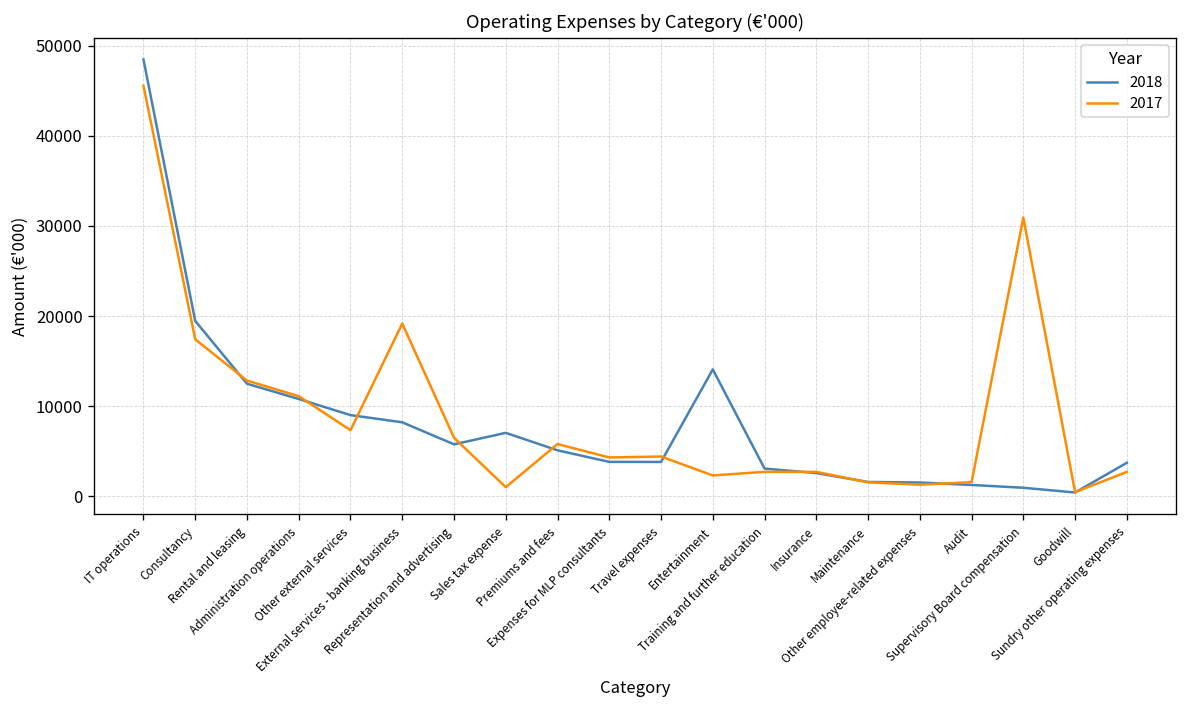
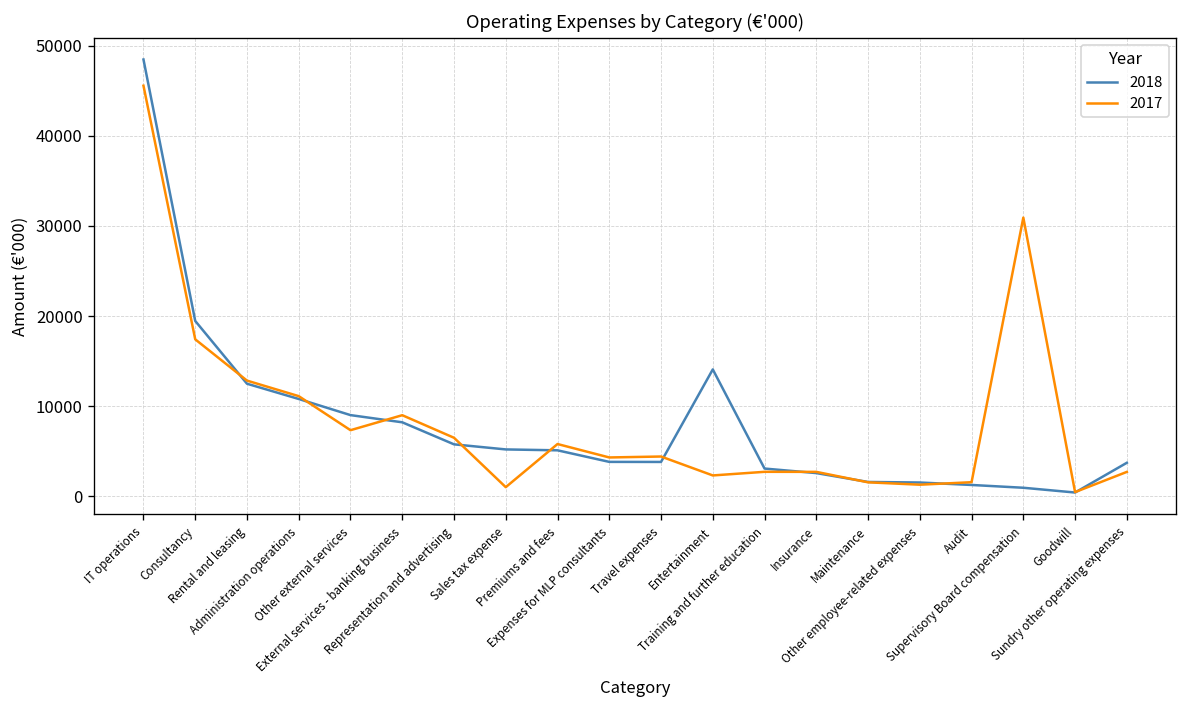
2017, External services - banking business: 19000 -> 9000
2018, Sales tax expense: 7000 -> 5000
